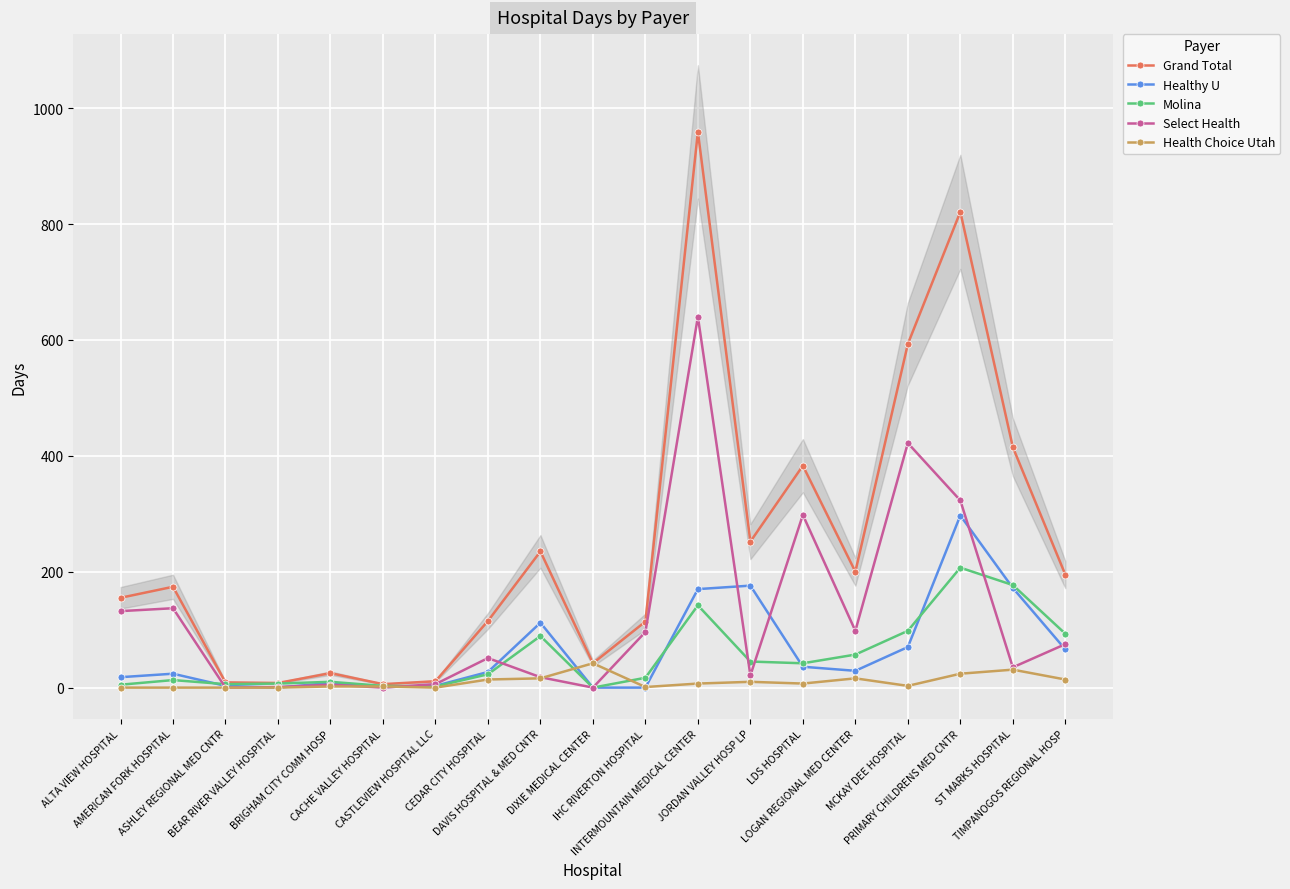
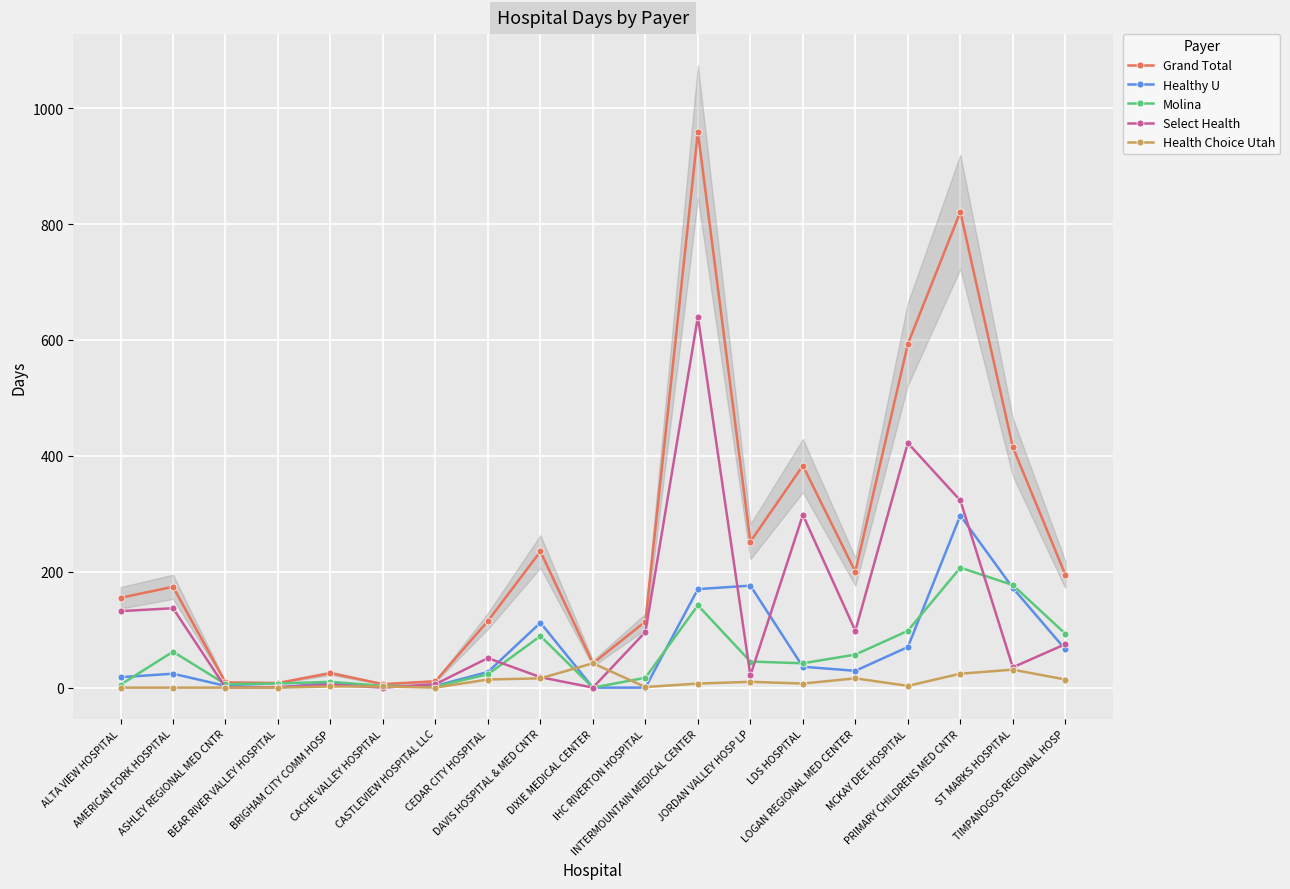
Molina, AMERICAN FORK HOSPITAL: 10 -> 60
